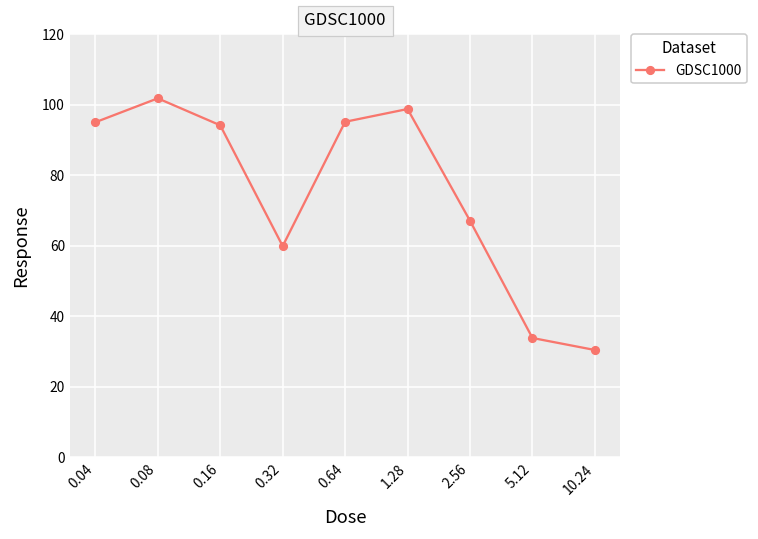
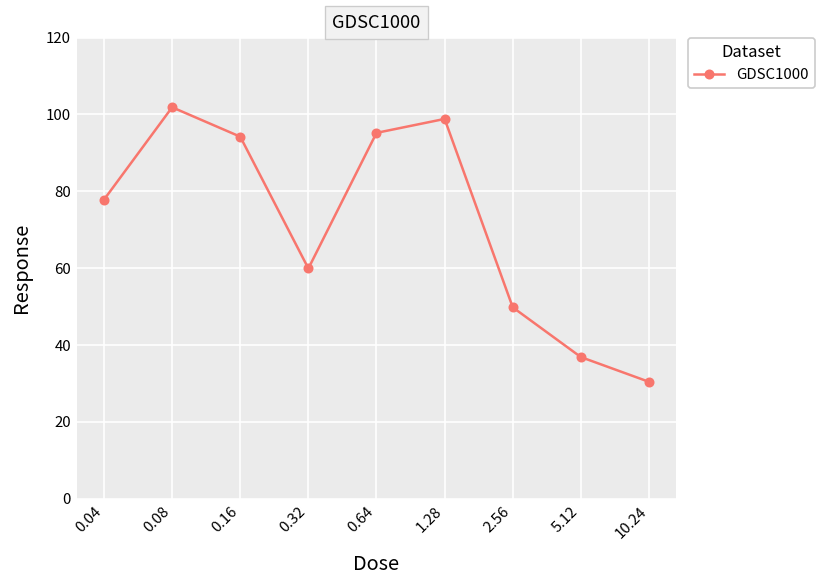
0.04: 95 -> 78
2.56: 67 -> 50
5.12: 34 -> 37
